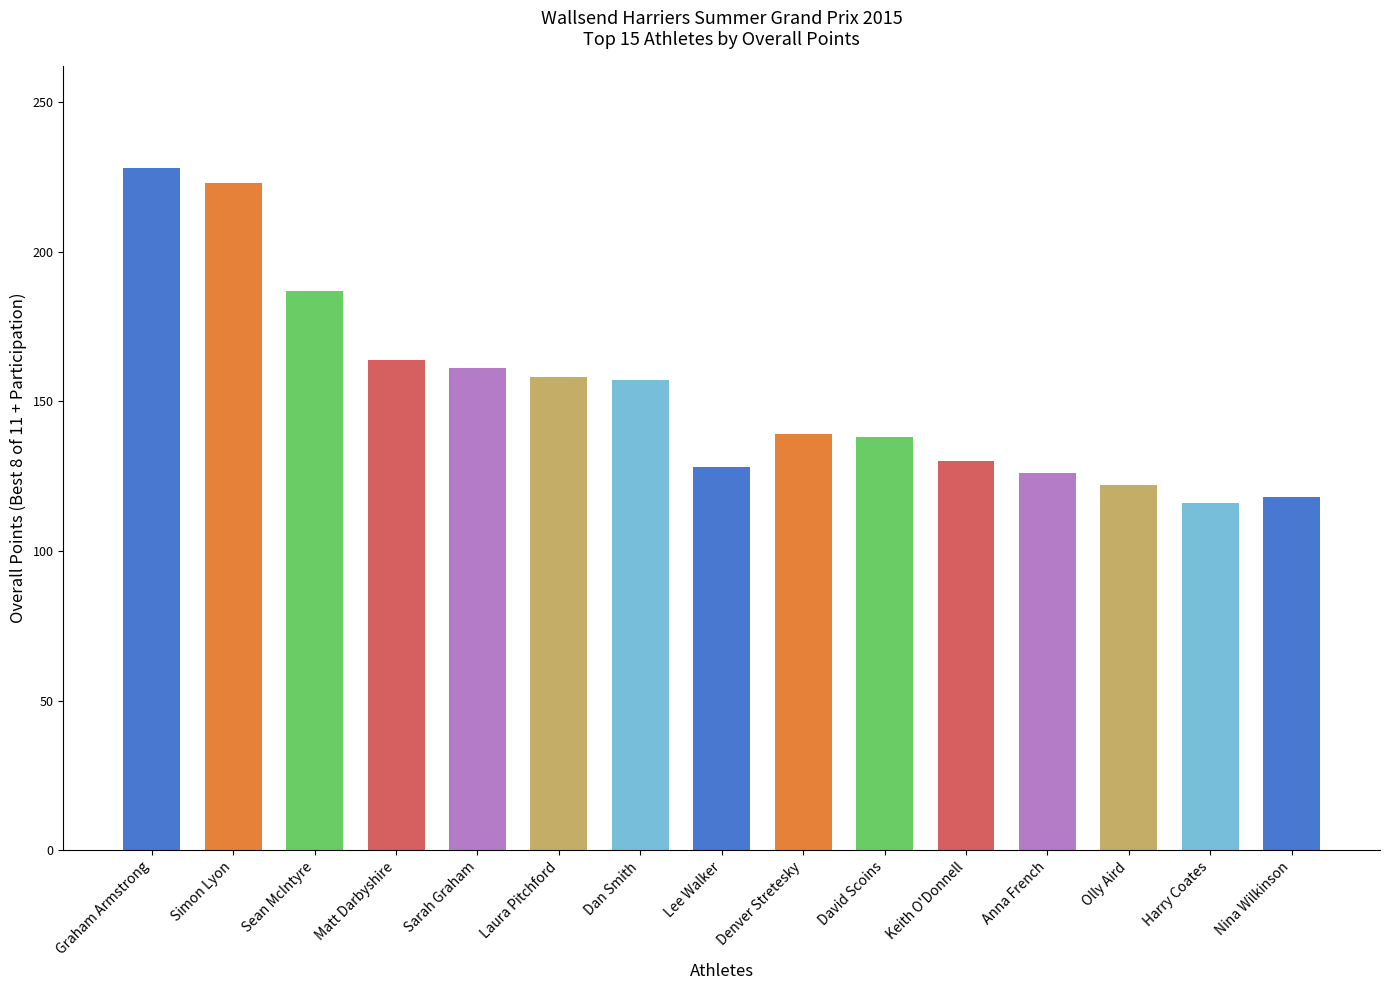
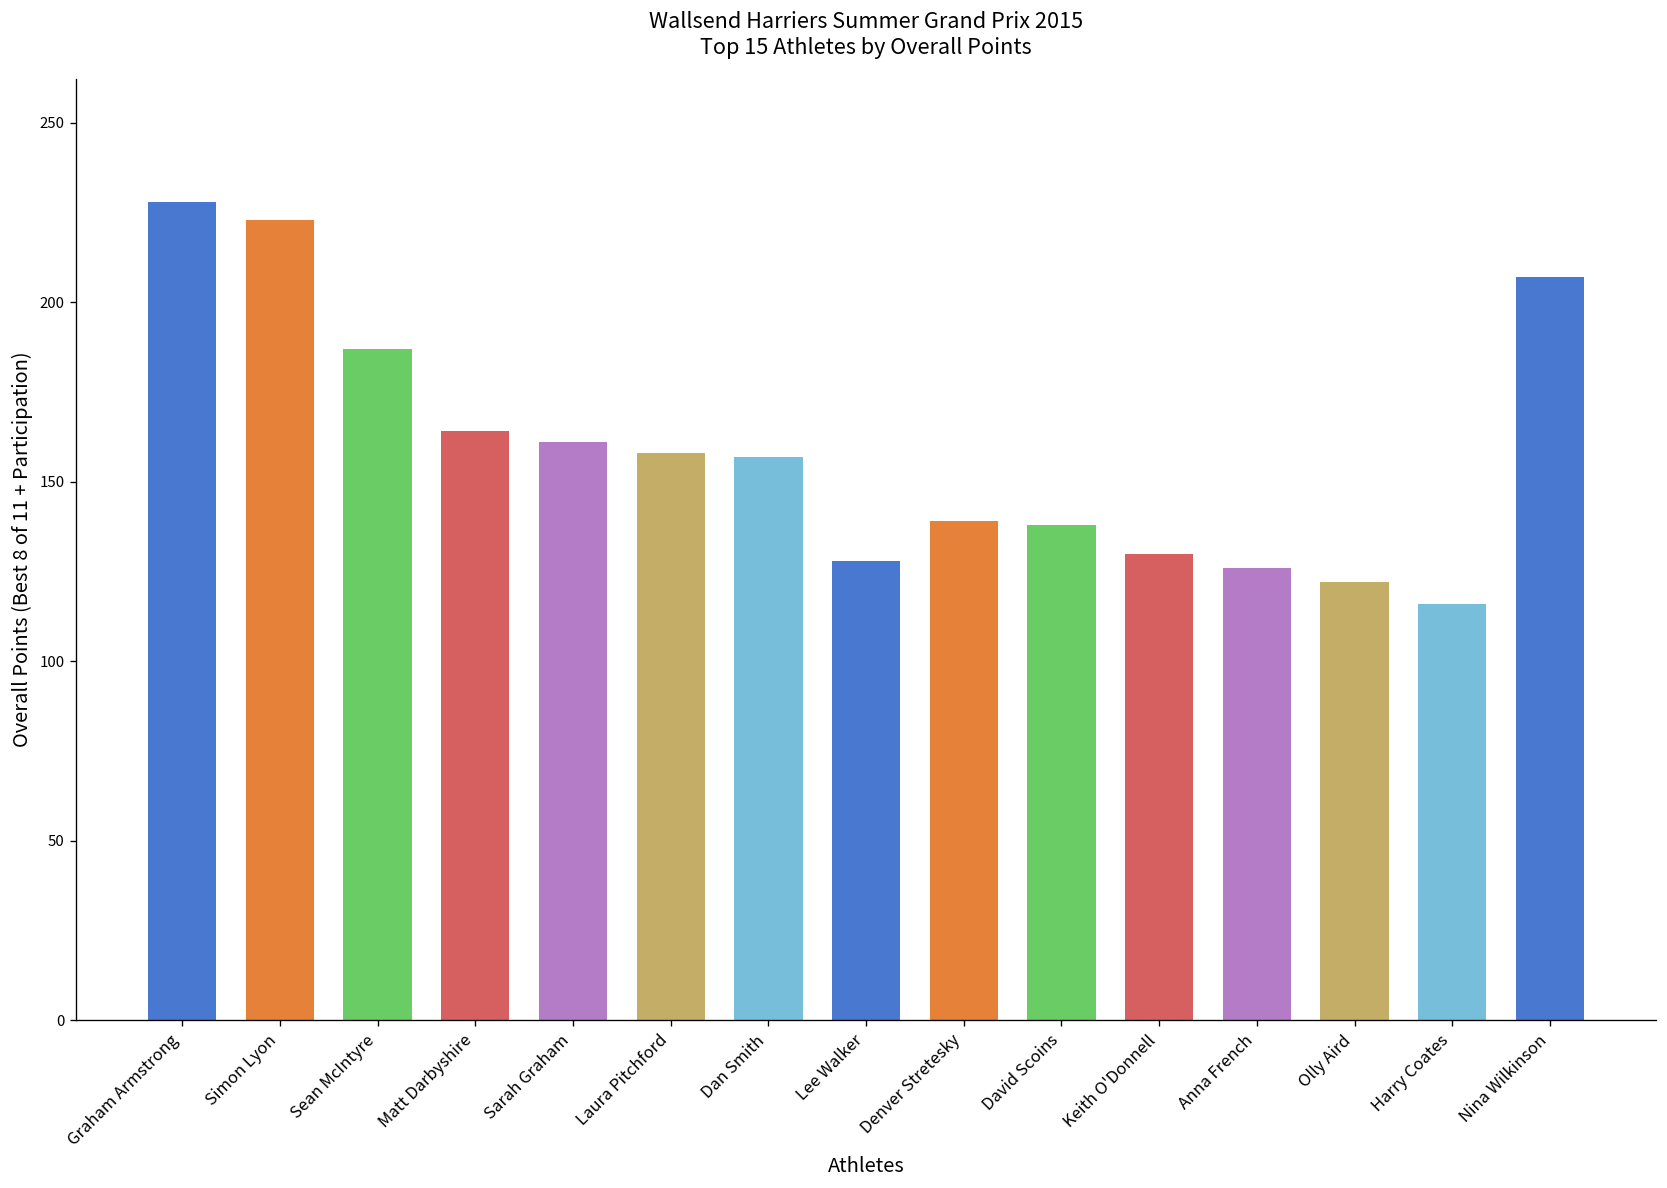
Nina Wilkinson: 118 -> 207
